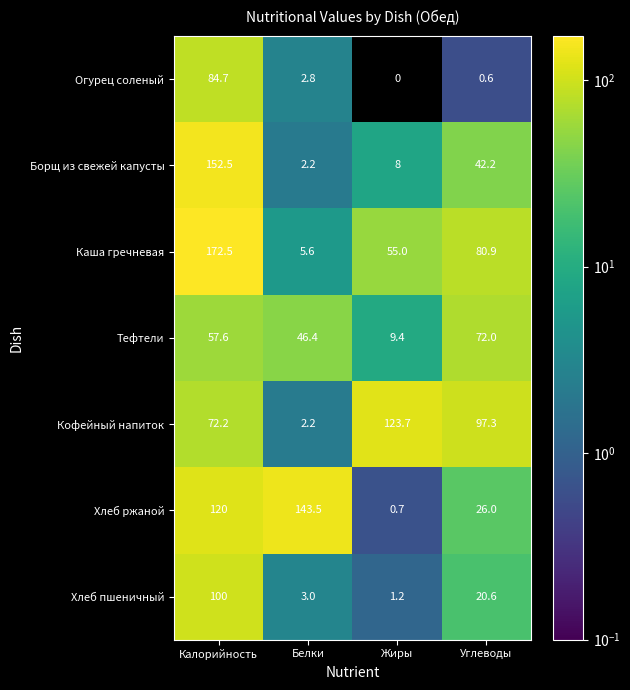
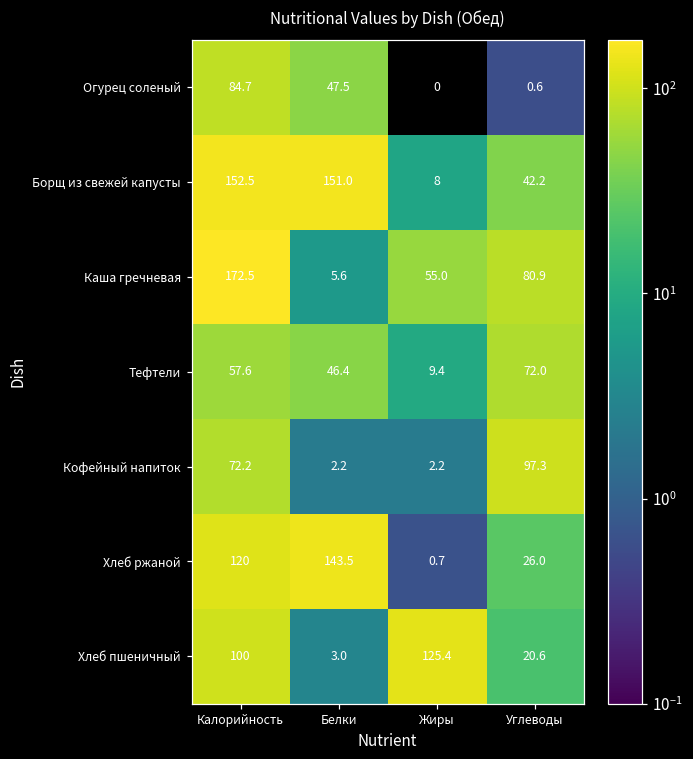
Огурец соленый, Белки: 2.8 -> 47.5
Борщ из свежей капусты, Белки: 2.2 -> 151.0
Кофейный напиток, Жиры: 123.7 -> 2.2
Хлеб пшеничный, Жиры: 1.2 -> 125.4
